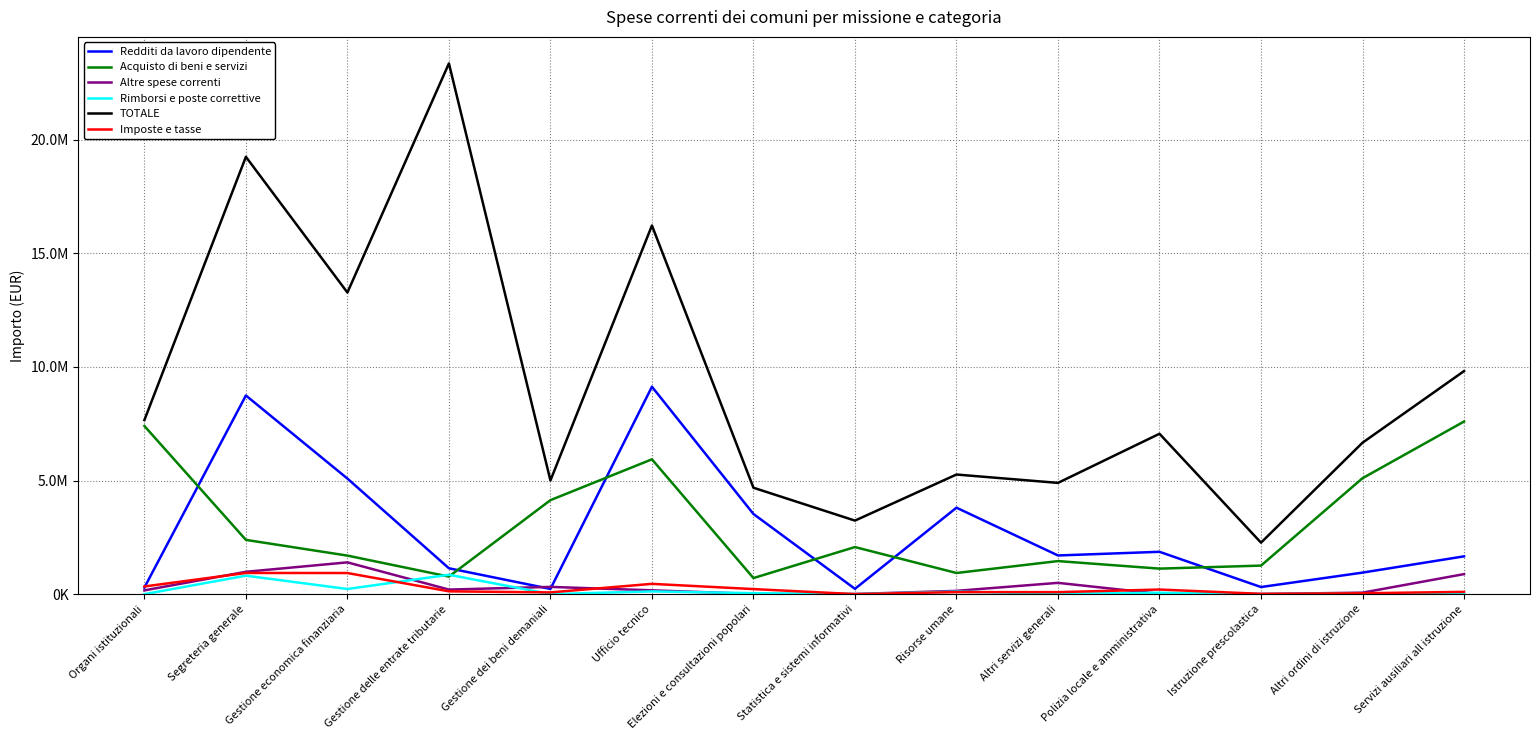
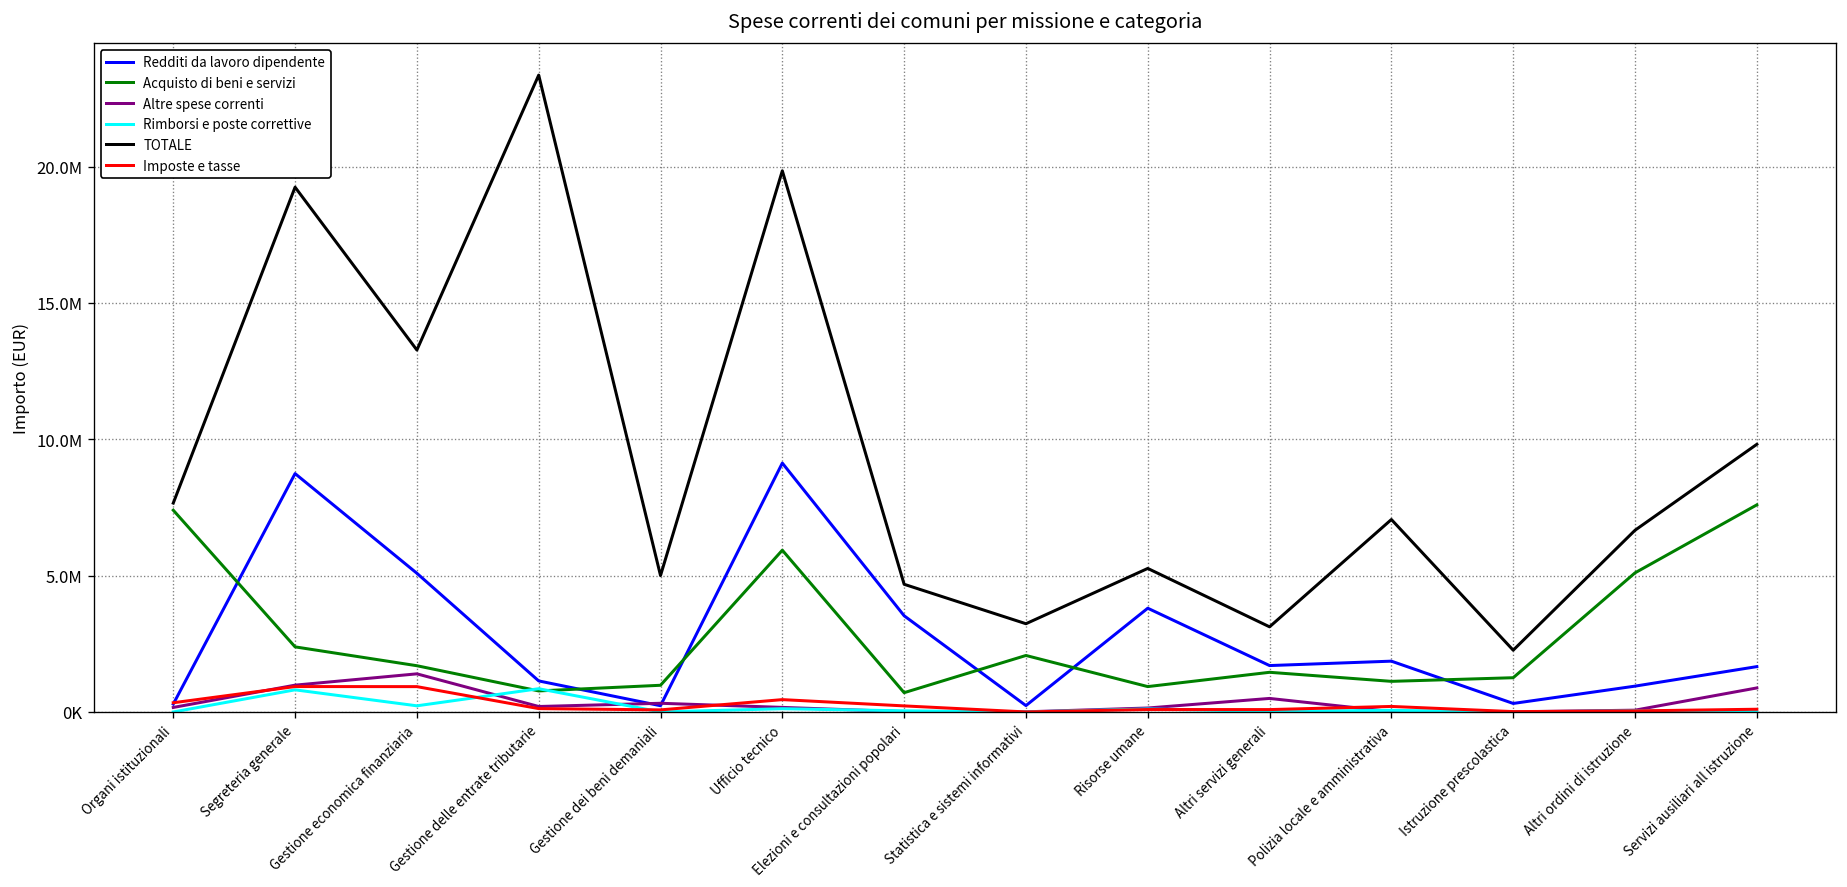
Acquisto di beni e servizi, Gestione dei beni demaniali: 4100000 -> 1000000
TOTALE, Ufficio tecnico: 16200000 -> 19800000
TOTALE, Altri servizi generali: 4900000 -> 3100000
